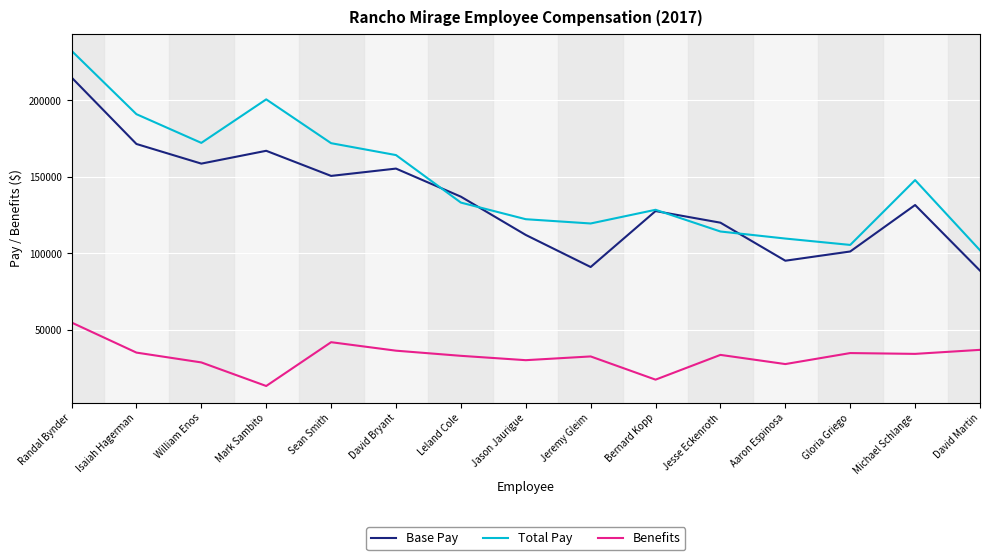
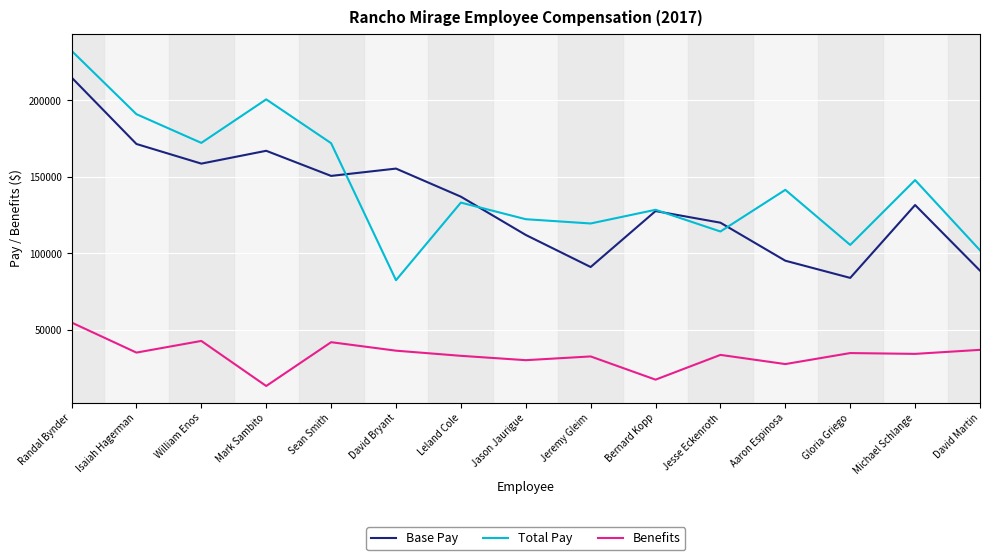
Benefits, William Enos: 29000 -> 43000
Total Pay, David Bryant: 164000 -> 82000
Total Pay, Aaron Espinosa: 110000 -> 142000
Base Pay, Gloria Griego: 101000 -> 84000
